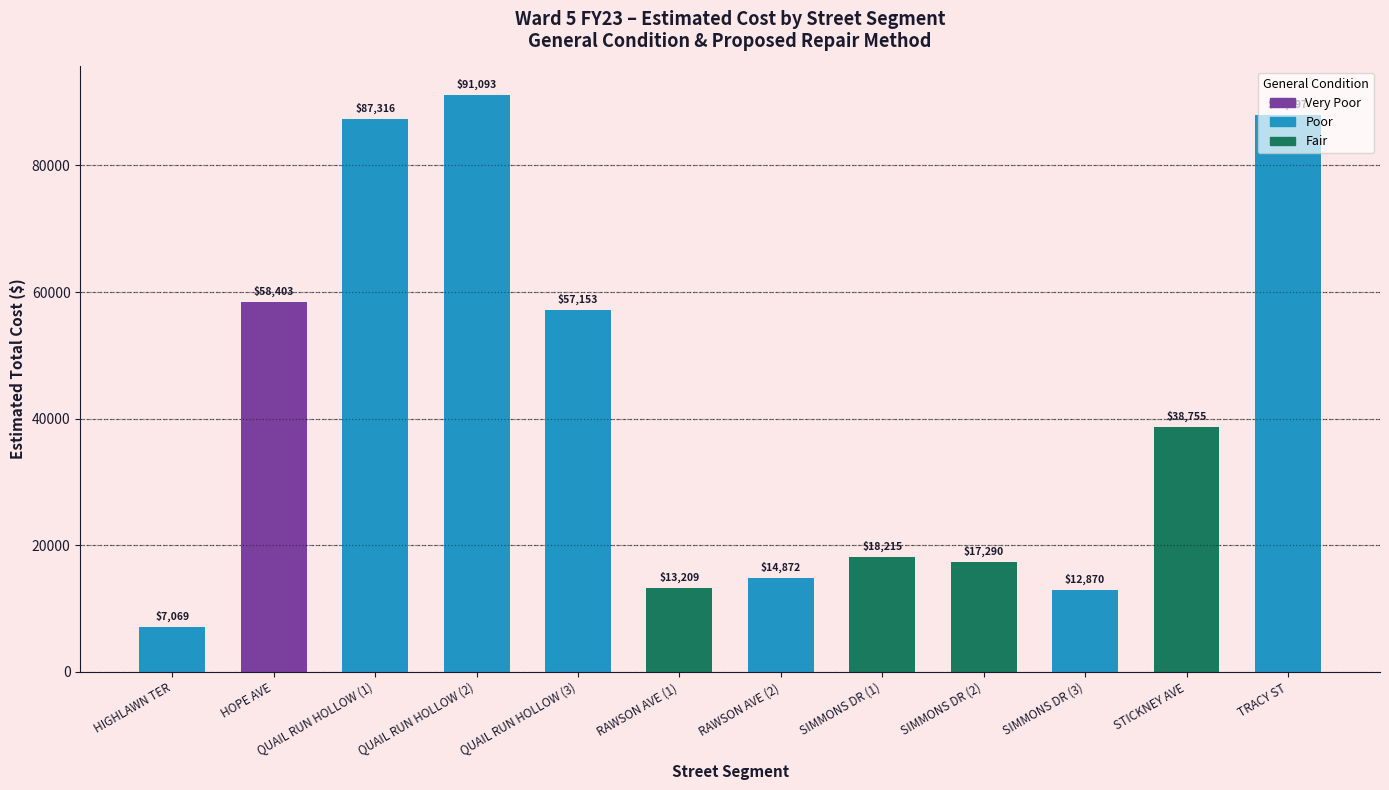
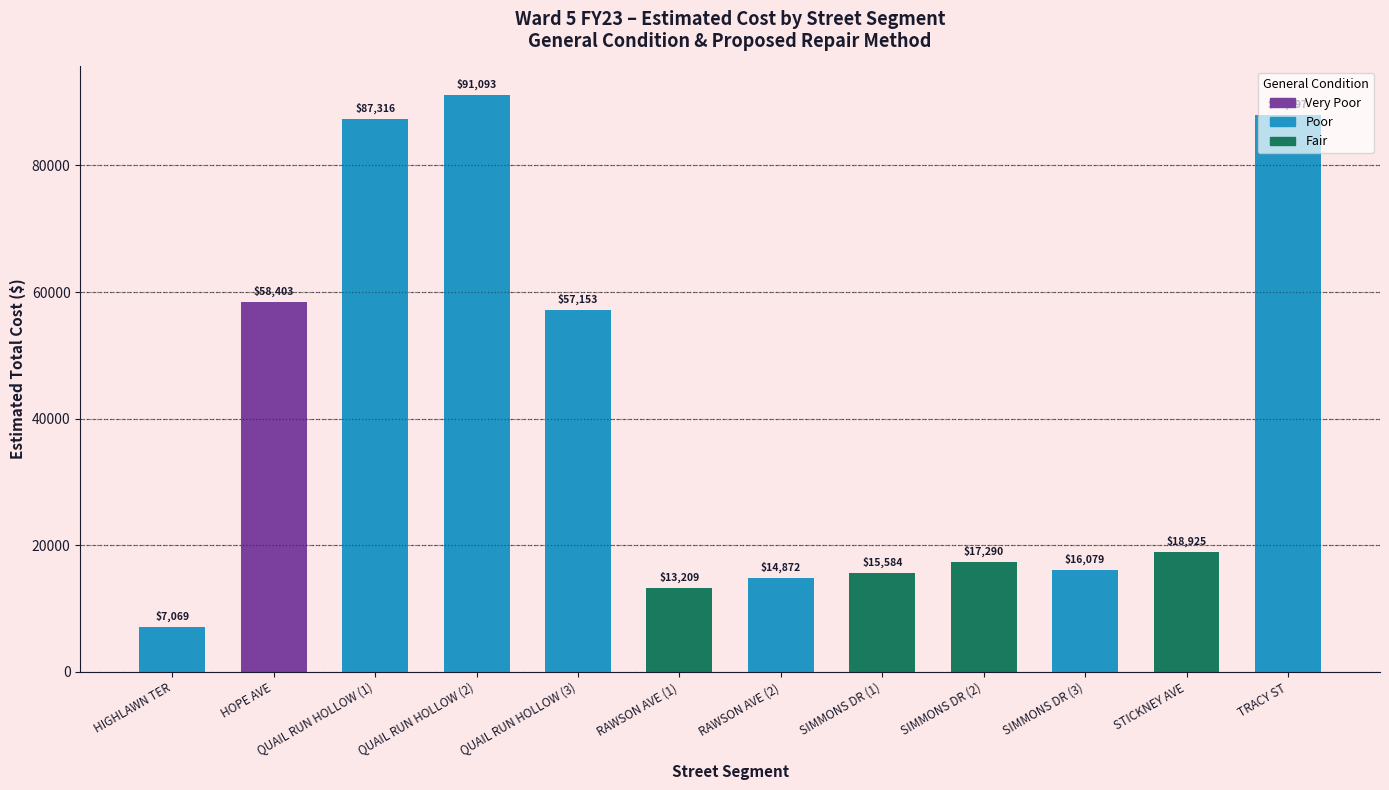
SIMMONS DR (1): $18,215 -> $15,584
SIMMONS DR (3): $12,870 -> $16,079
STICKNEY AVE: $38,755 -> $18,925
